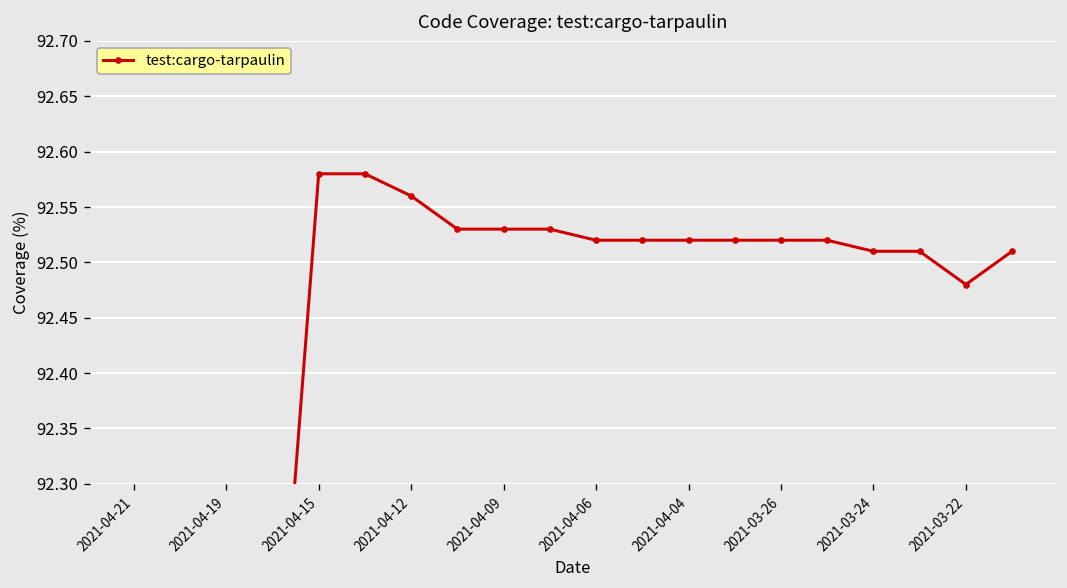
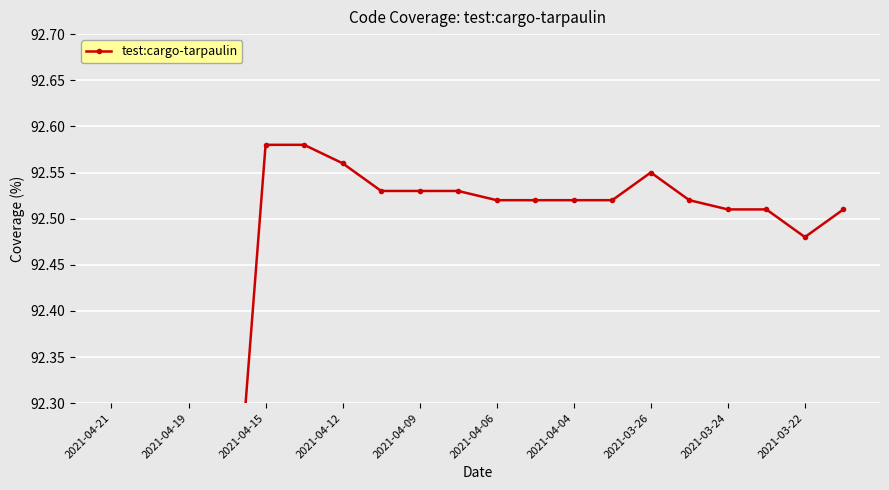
2021-03-26: 92.52 -> 92.55
